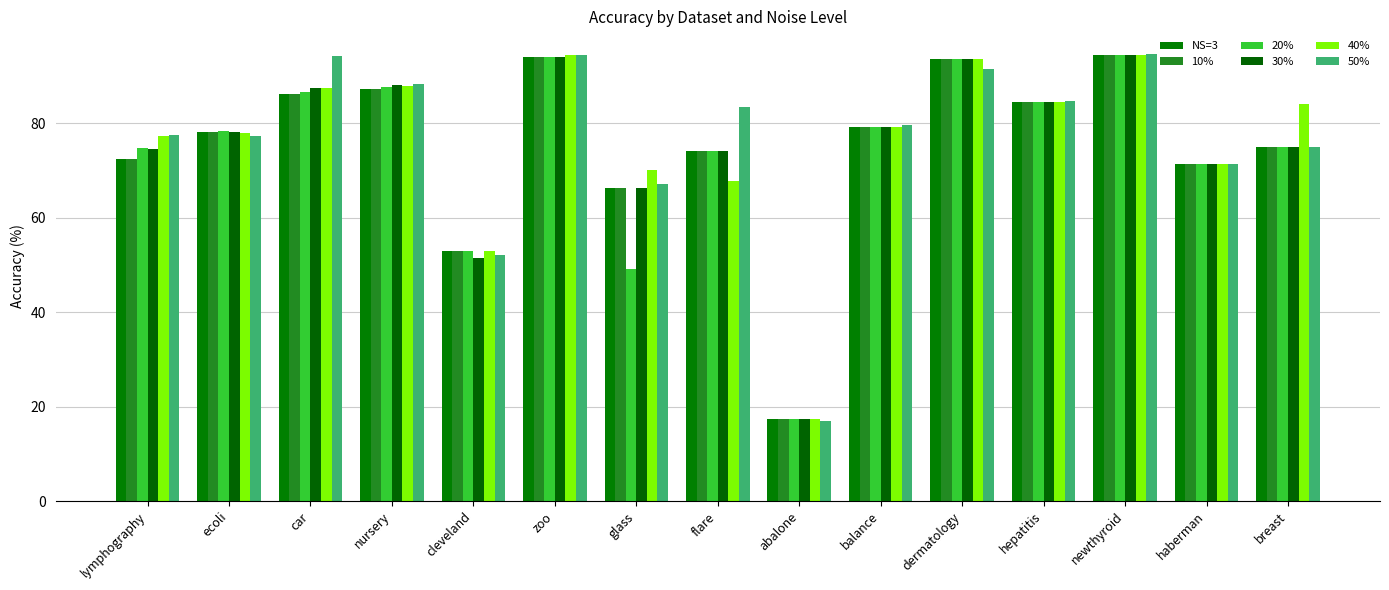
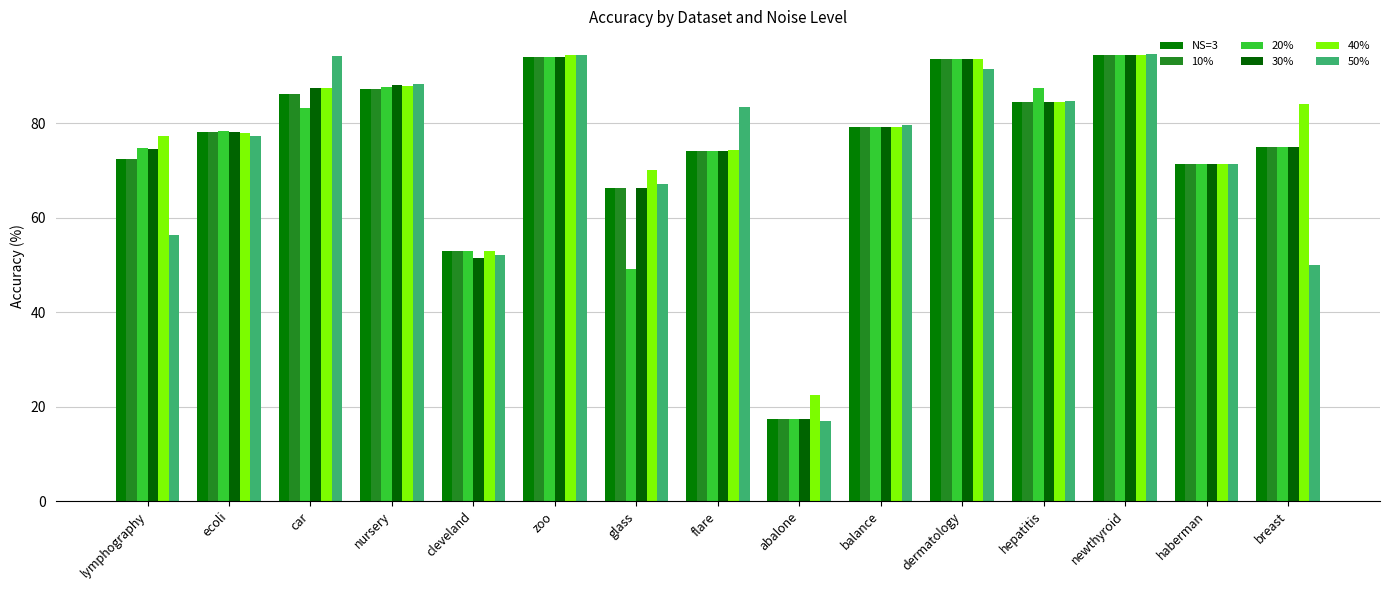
50%, lymphography: 78 -> 56
20%, car: 87 -> 83
40%, flare: 68 -> 74
40%, abalone: 17 -> 22
20%, hepatitis: 85 -> 88
50%, breast: 75 -> 50
